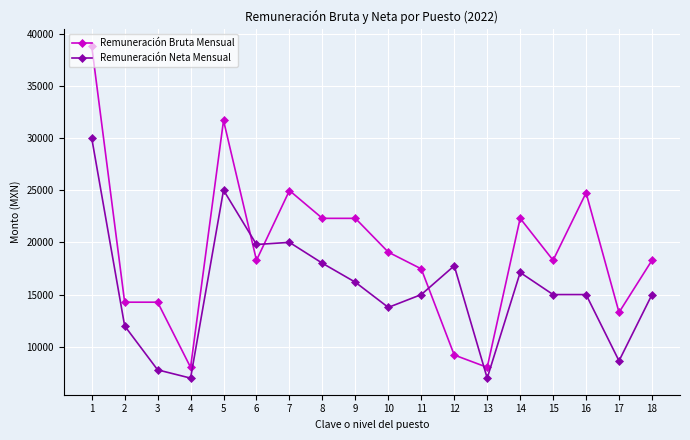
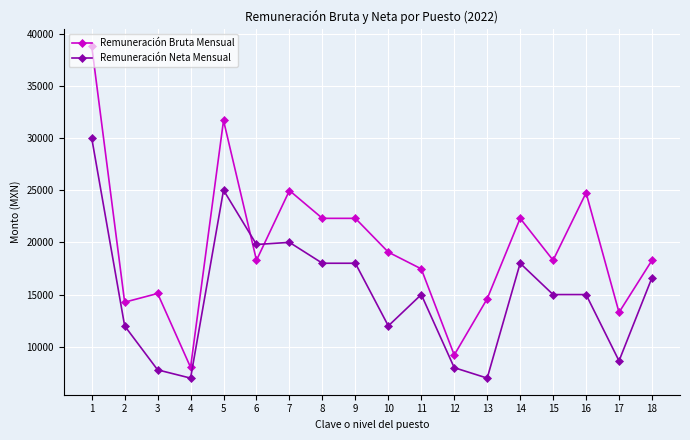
Remuneración Bruta Mensual, 3: 14300 -> 15100
Remuneración Neta Mensual, 9: 16200 -> 18000
Remuneración Neta Mensual, 10: 13800 -> 12000
Remuneración Neta Mensual, 12: 17800 -> 8000
Remuneración Bruta Mensual, 13: 8000 -> 14600
Remuneración Neta Mensual, 14: 17100 -> 18000
Remuneración Neta Mensual, 18: 15000 -> 16600
